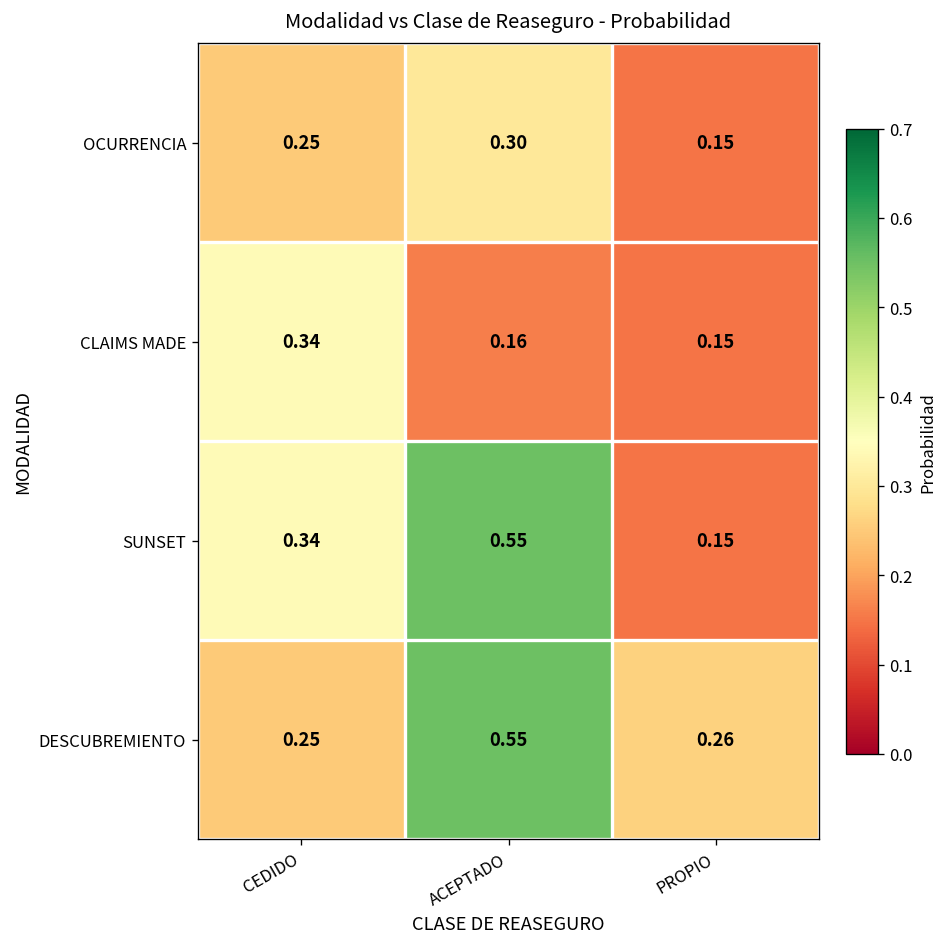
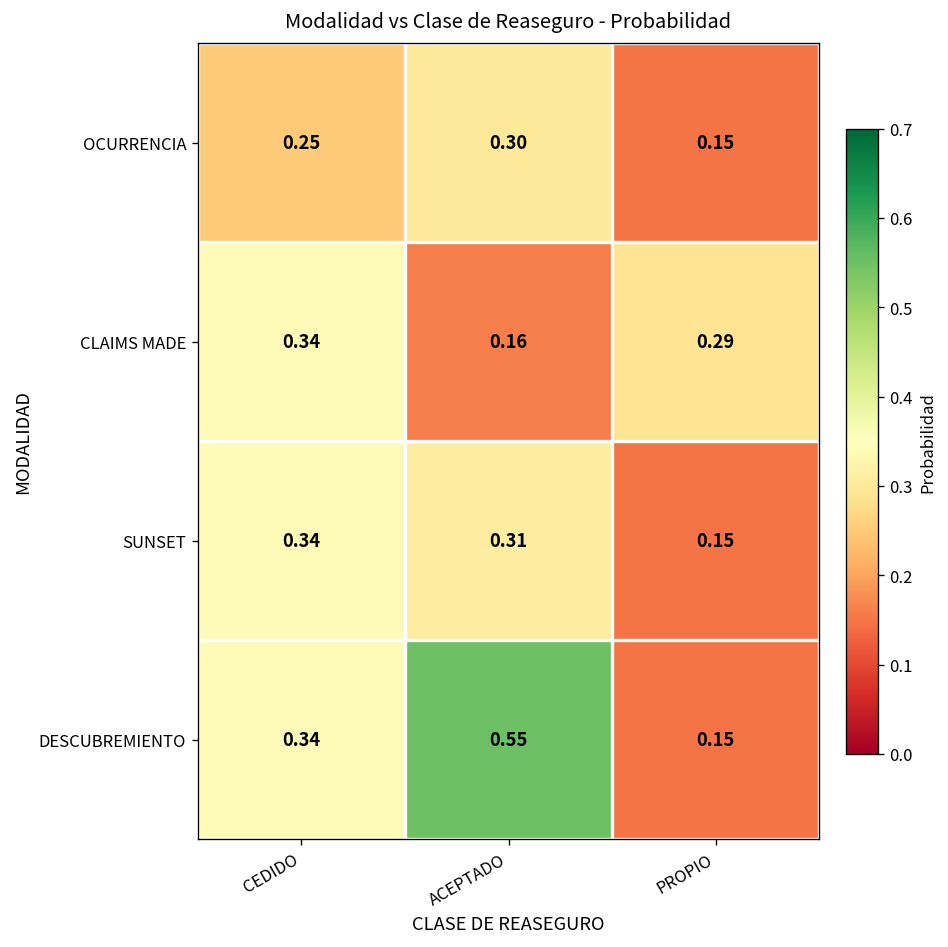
CLAIMS MADE, PROPIO: 0.15 -> 0.29
SUNSET, ACEPTADO: 0.55 -> 0.31
DESCUBREMIENTO, CEDIDO: 0.25 -> 0.34
DESCUBREMIENTO, PROPIO: 0.26 -> 0.15
